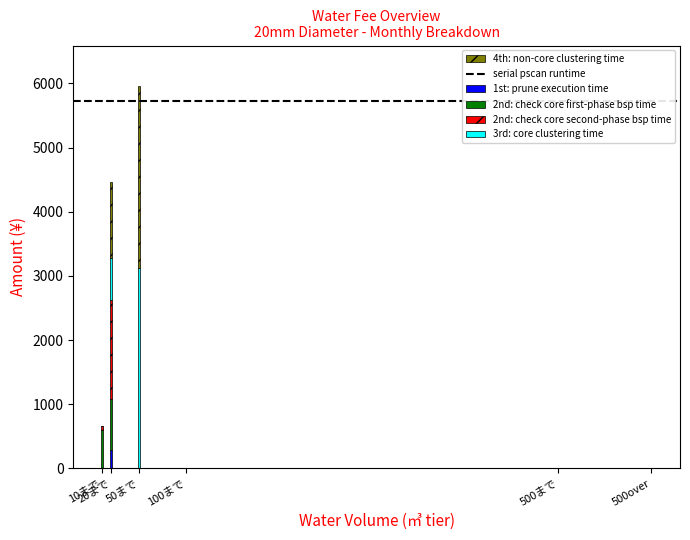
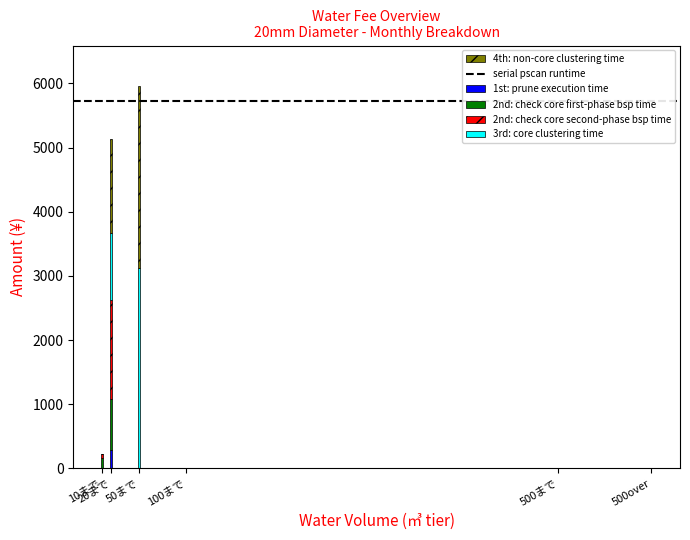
2nd: check core first-phase bsp time, 10まで: 600 -> 200
3rd: core clustering time, 20まで: 700 -> 1000
4th: non-core clustering time, 20まで: 1200 -> 1500
